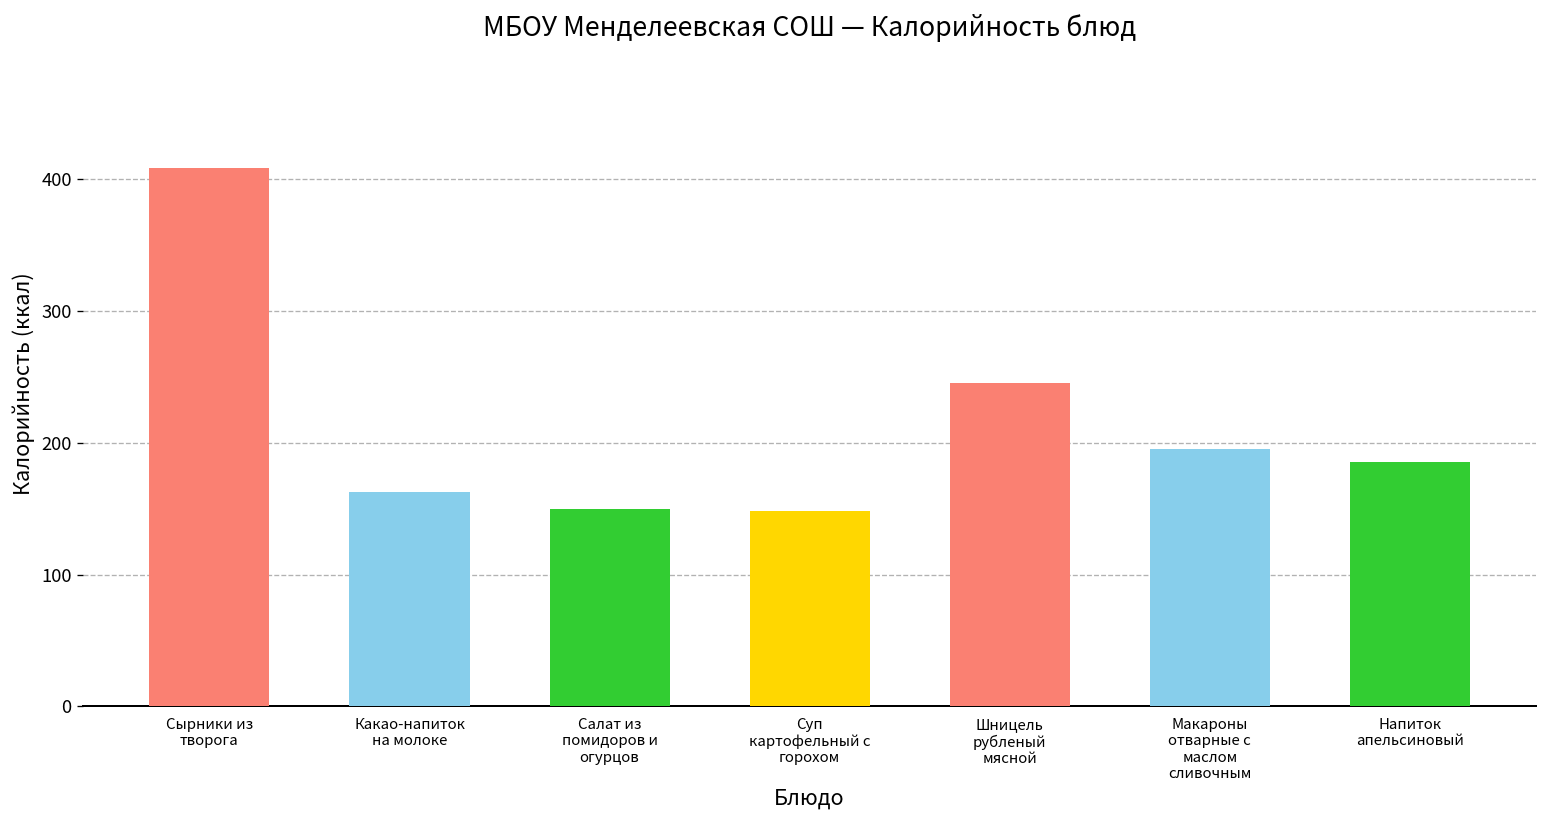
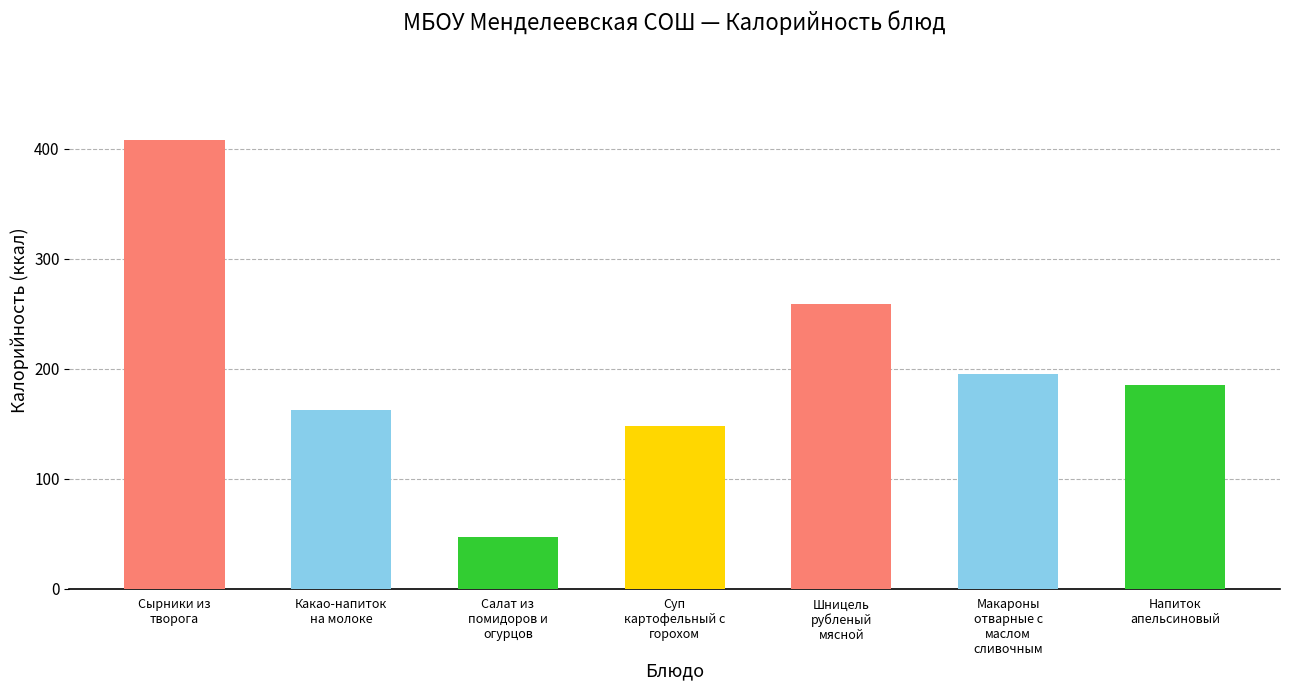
Салат из помидоров и огурцов: 150 -> 47
Шницель рубленый мясной: 245 -> 259
